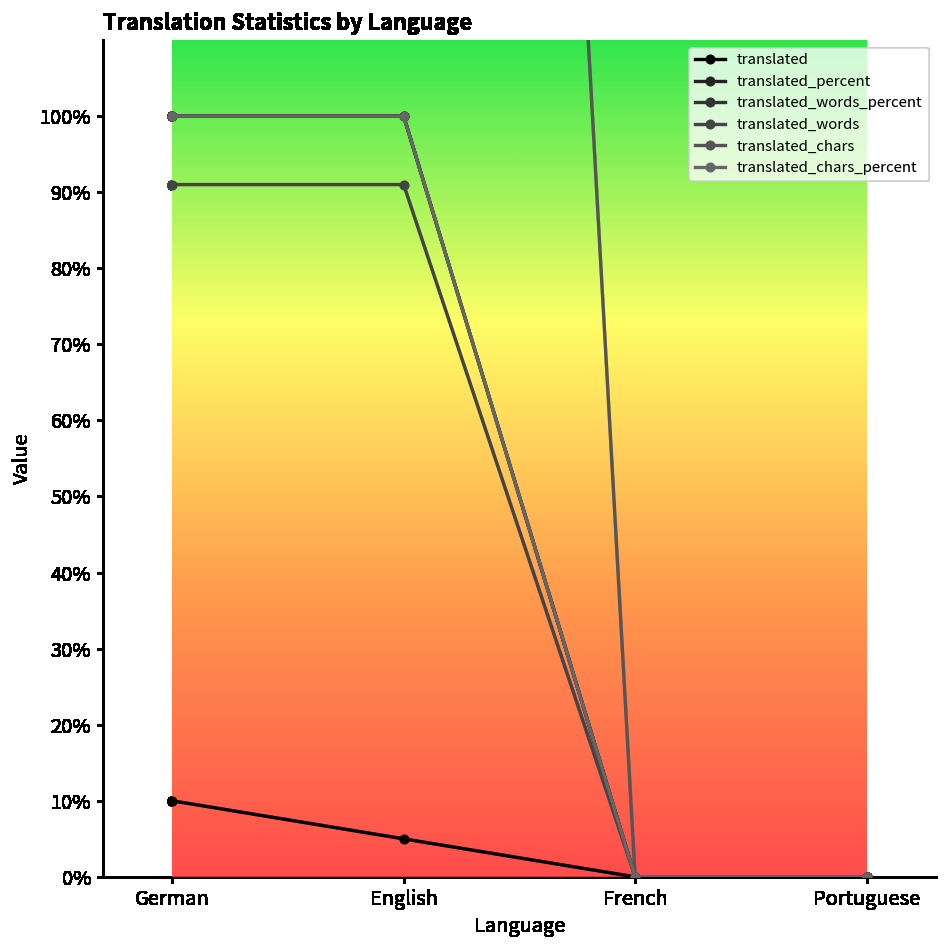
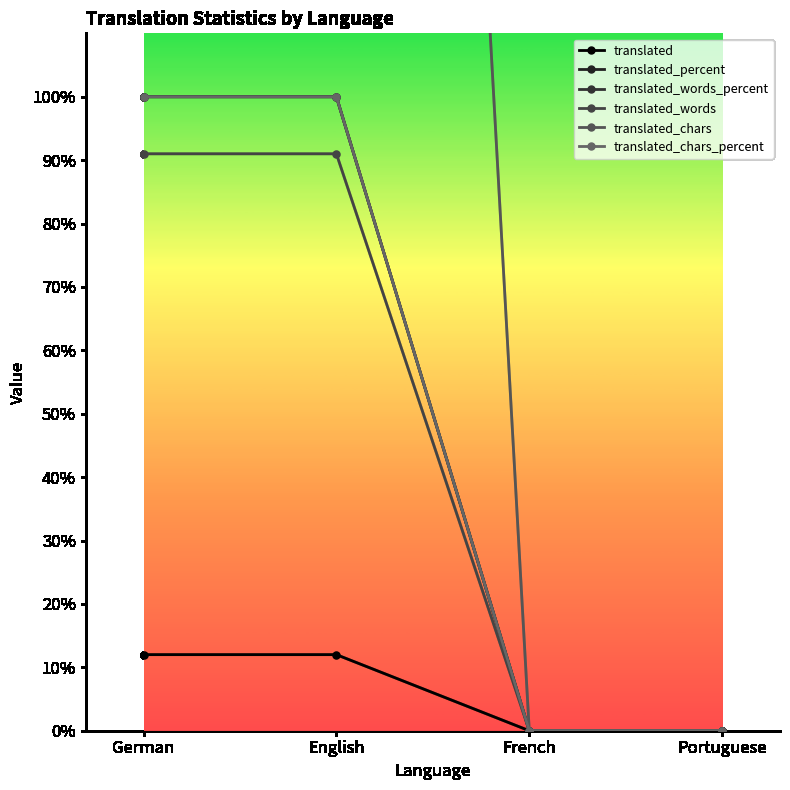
translated, German: 10% -> 12%
translated, English: 5% -> 12%
